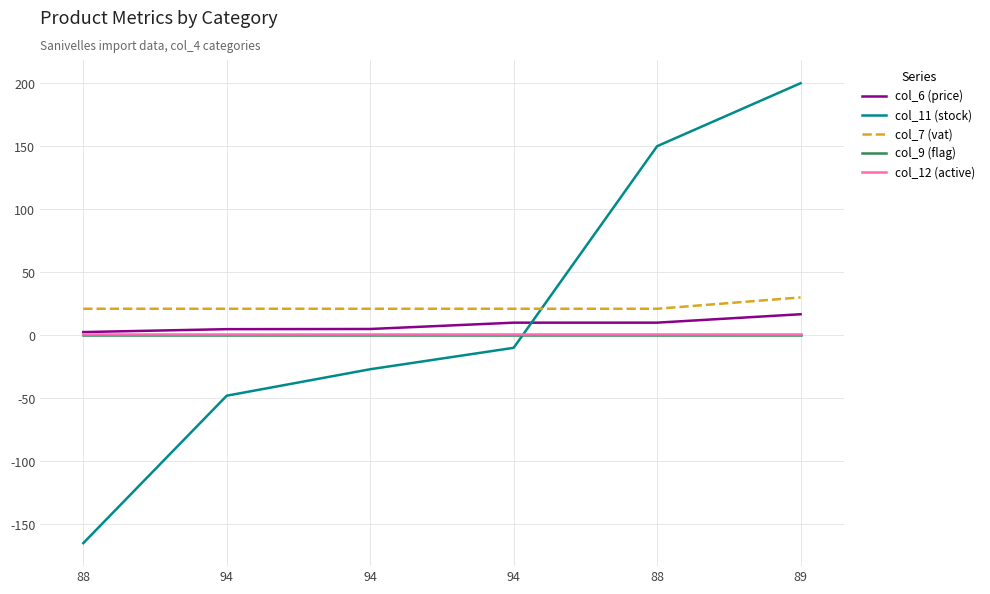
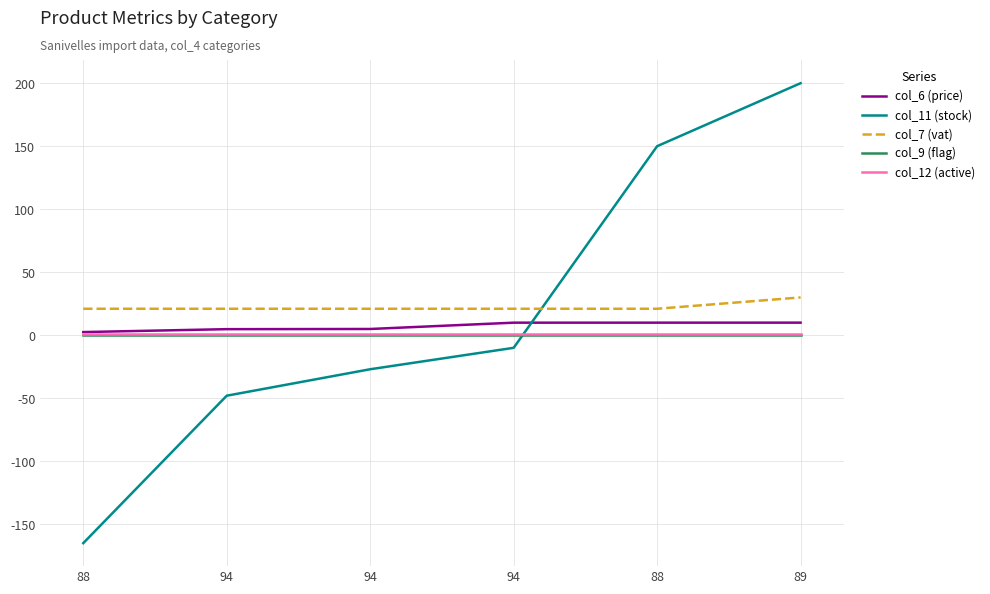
col_6 (price), 89: 17 -> 10
